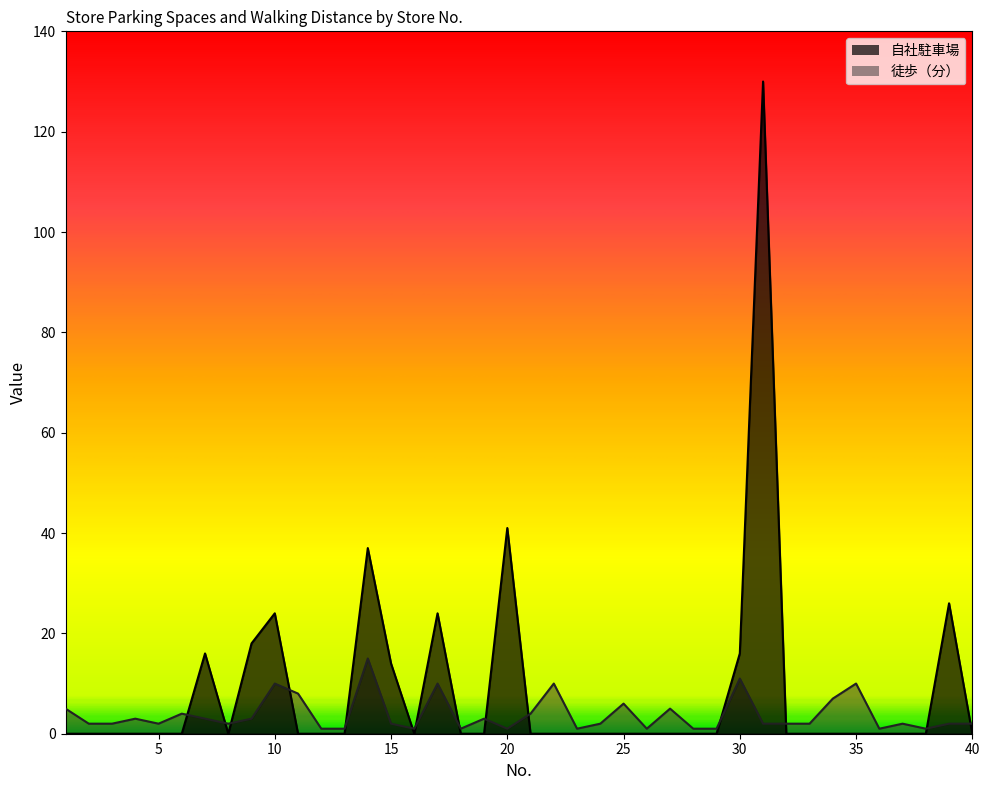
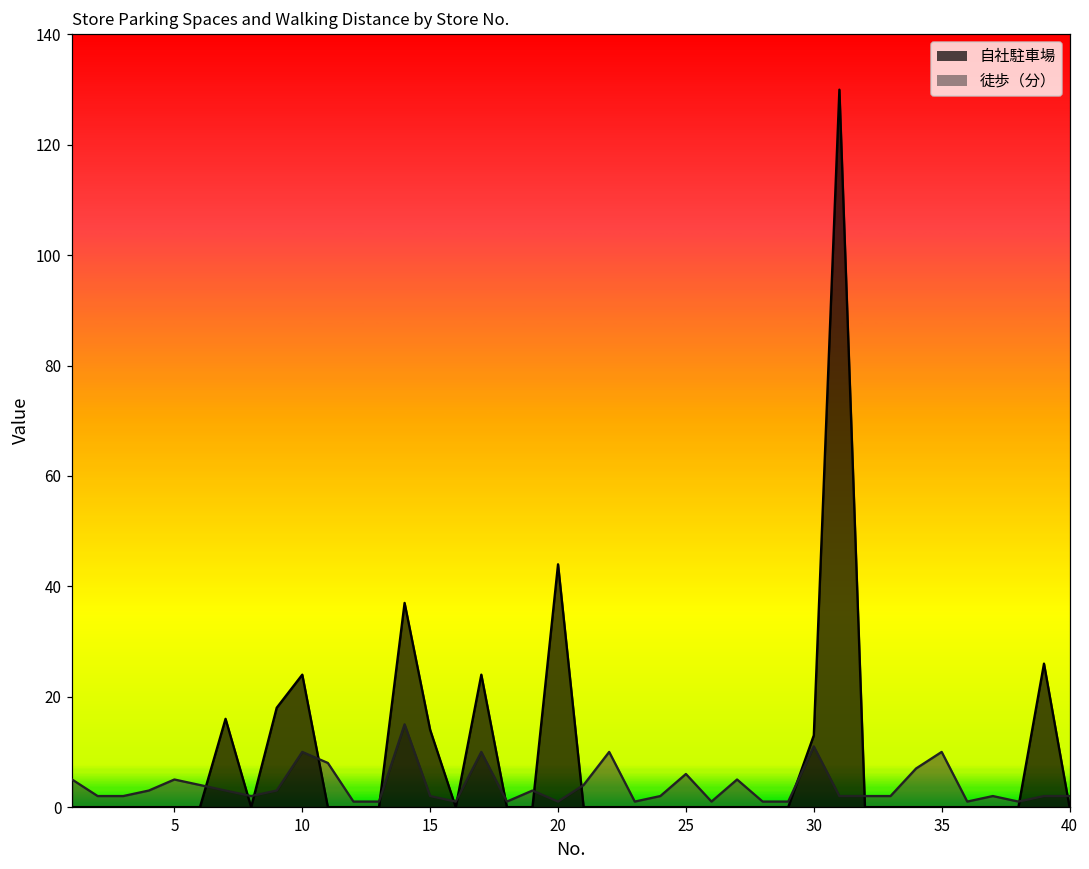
徒歩（分）, 5: 2 -> 5
自社駐車場, 20: 41 -> 44
自社駐車場, 30: 16 -> 13
